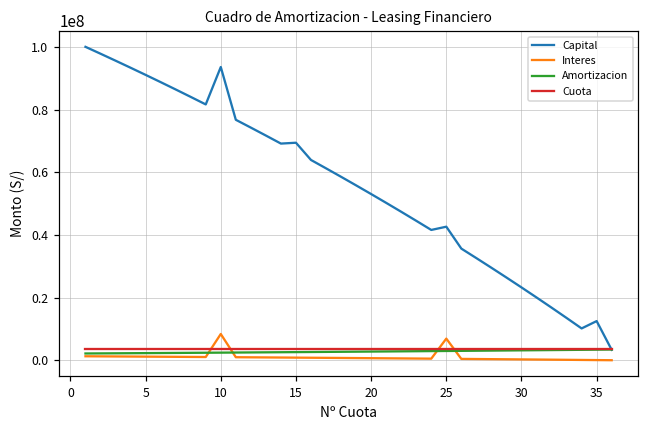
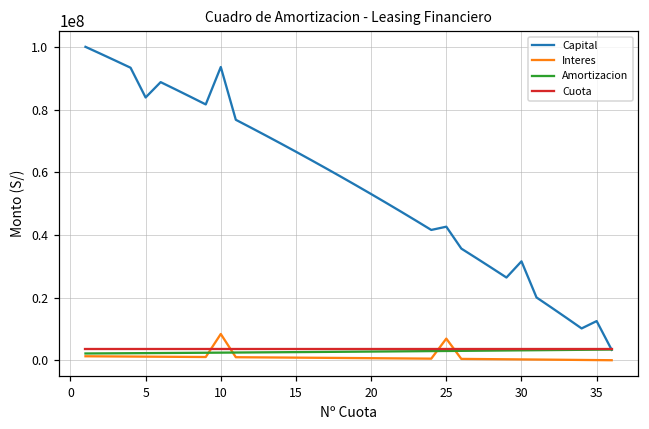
Capital, 5: 91000000 -> 84000000
Capital, 15: 69000000 -> 67000000
Capital, 30: 23000000 -> 32000000
